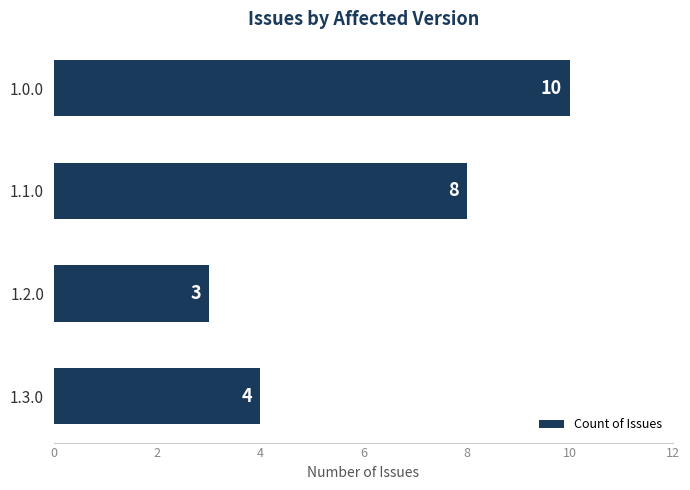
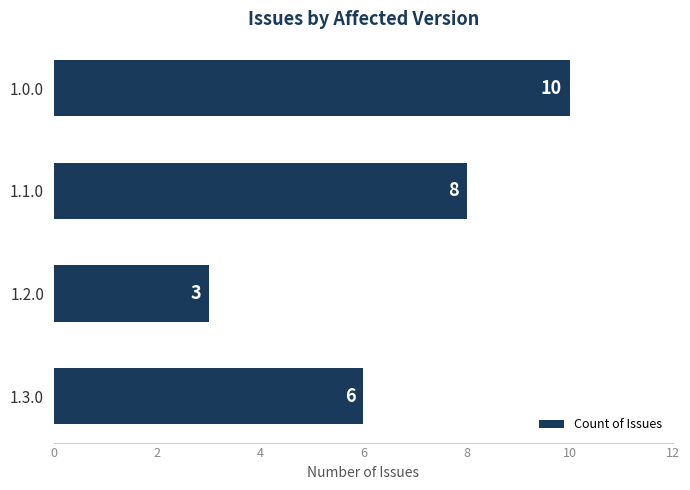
1.3.0: 4 -> 6
